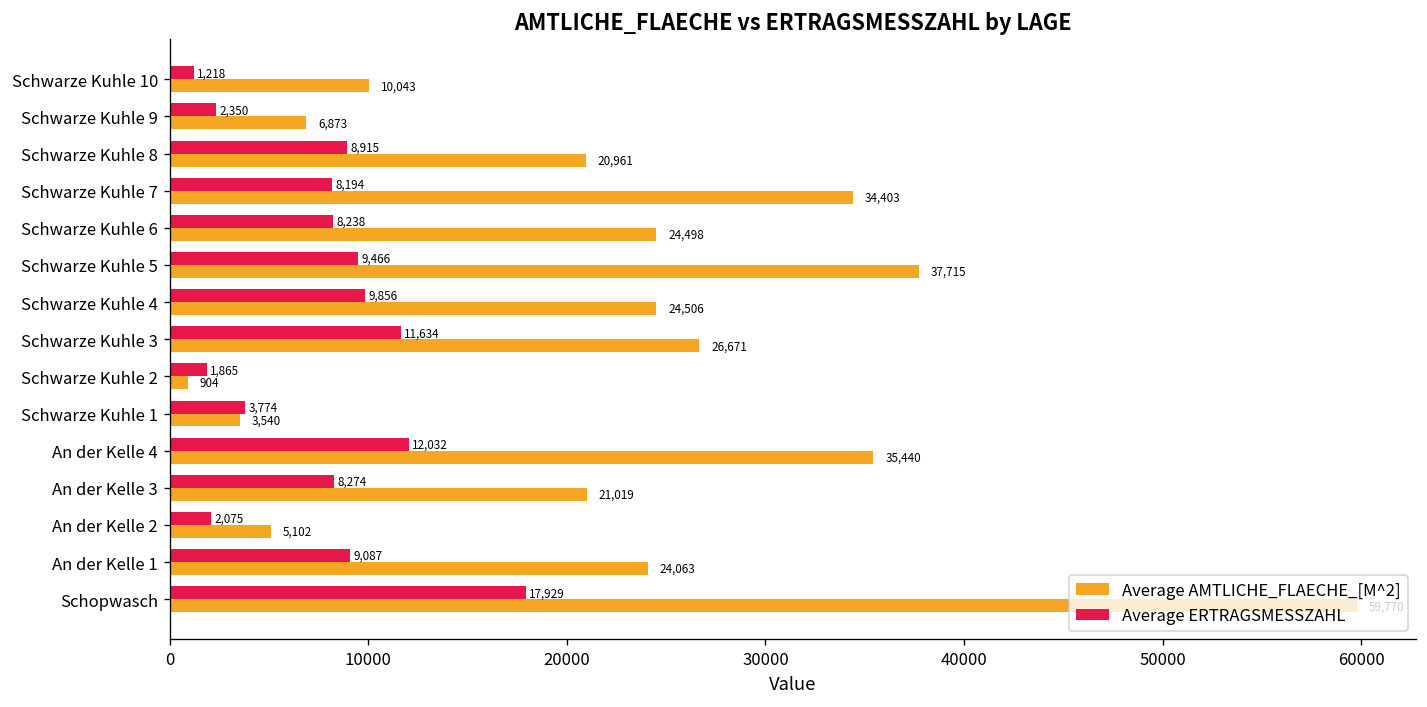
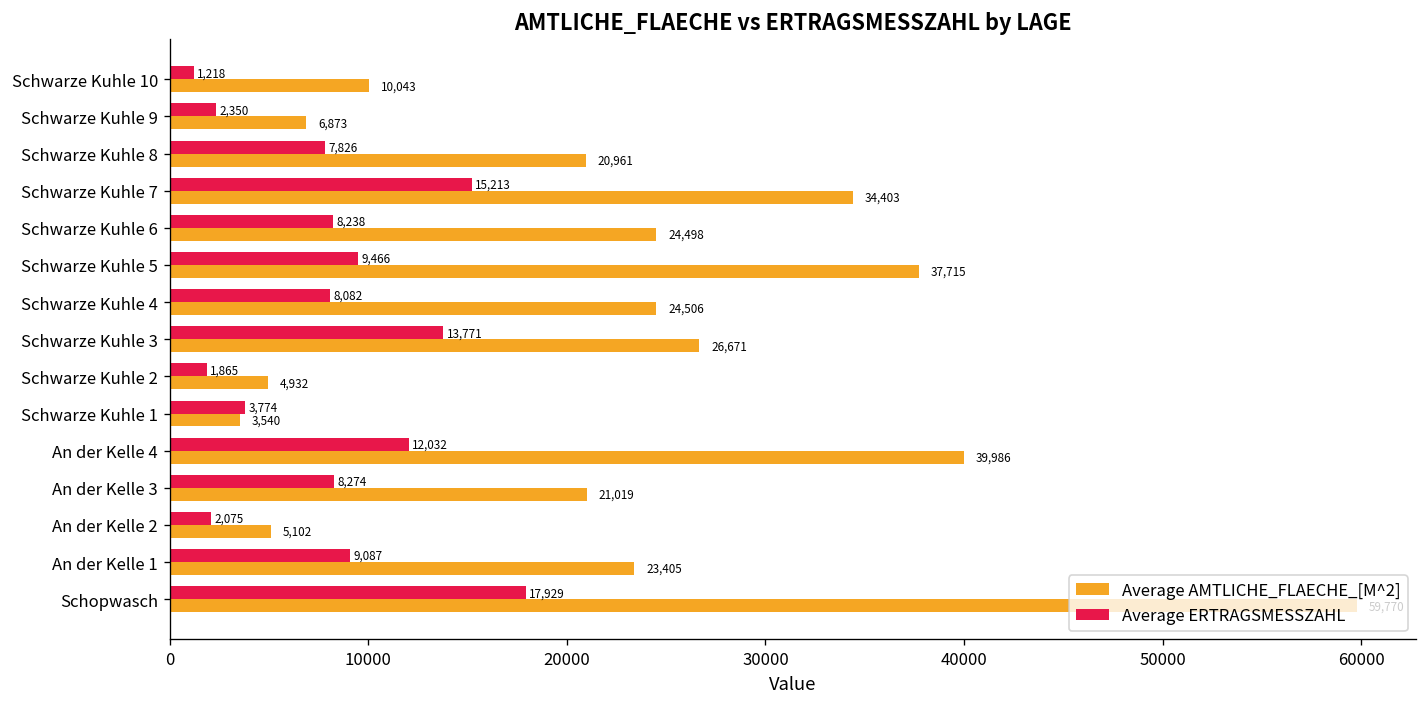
Average ERTRAGSMESSZAHL, Schwarze Kuhle 8: 8,915 -> 7,826
Average ERTRAGSMESSZAHL, Schwarze Kuhle 7: 8,194 -> 15,213
Average ERTRAGSMESSZAHL, Schwarze Kuhle 4: 9,856 -> 8,082
Average ERTRAGSMESSZAHL, Schwarze Kuhle 3: 11,634 -> 13,771
Average AMTLICHE_FLAECHE_[M^2], Schwarze Kuhle 2: 904 -> 4,932
Average AMTLICHE_FLAECHE_[M^2], An der Kelle 4: 35,440 -> 39,986
Average AMTLICHE_FLAECHE_[M^2], An der Kelle 1: 24,063 -> 23,405
